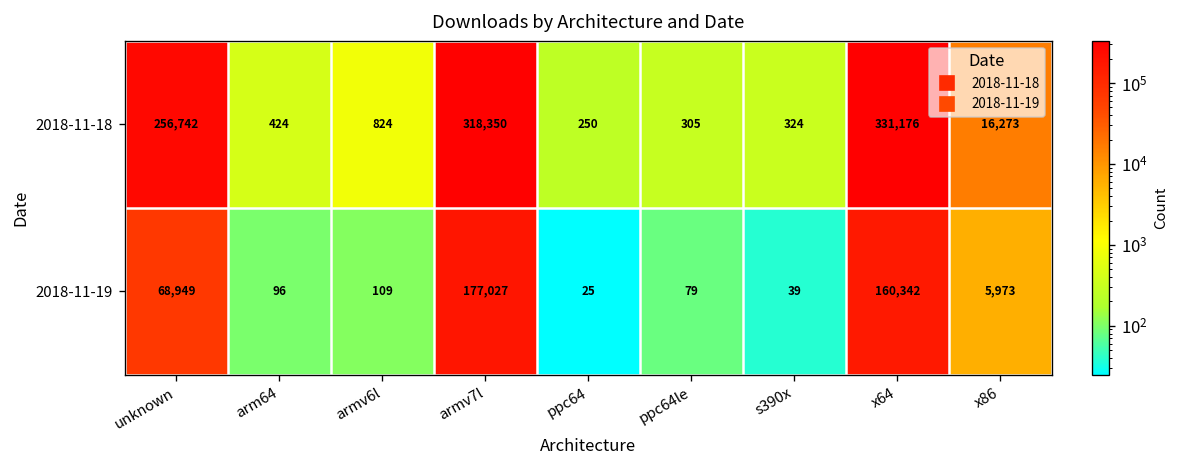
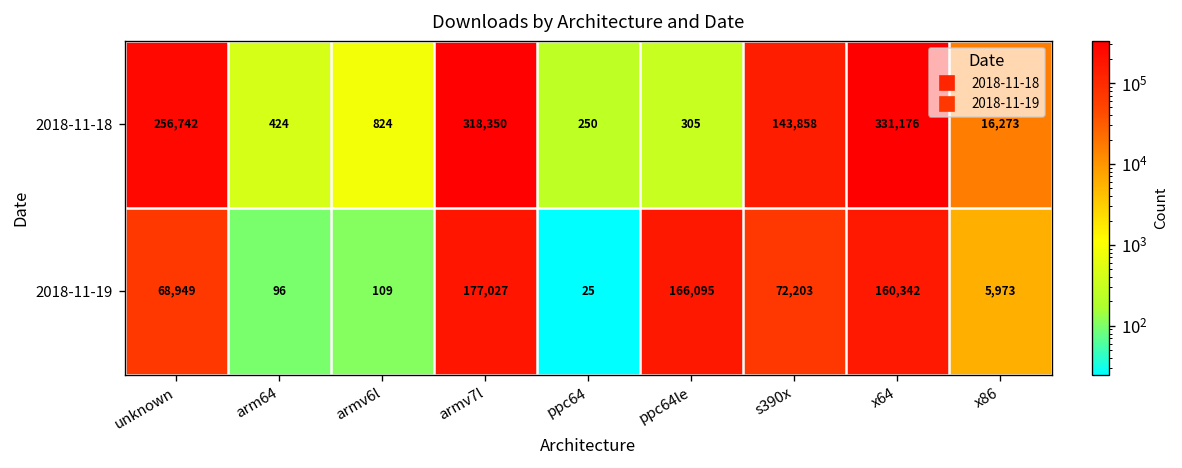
2018-11-18, s390x: 324 -> 143,858
2018-11-19, ppc64le: 79 -> 166,095
2018-11-19, s390x: 39 -> 72,203
